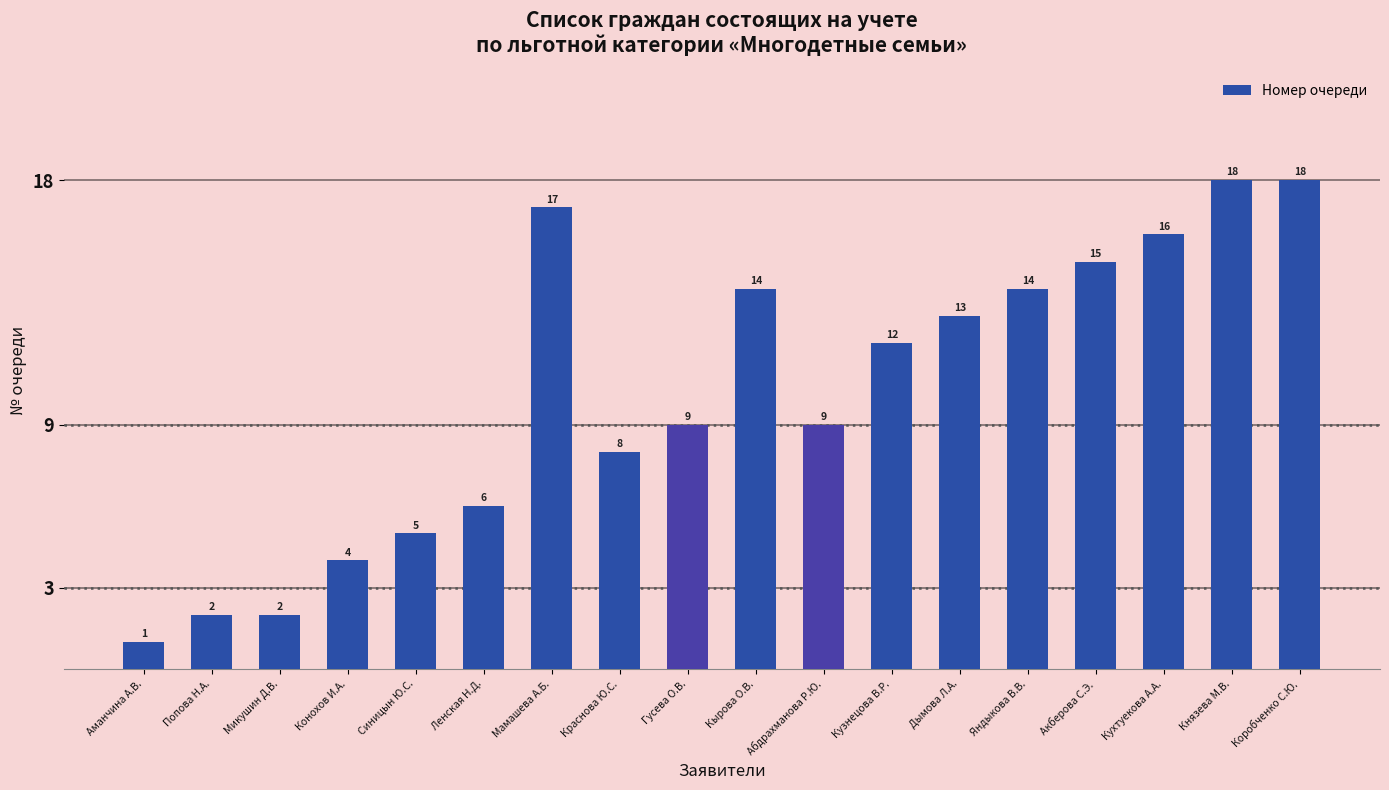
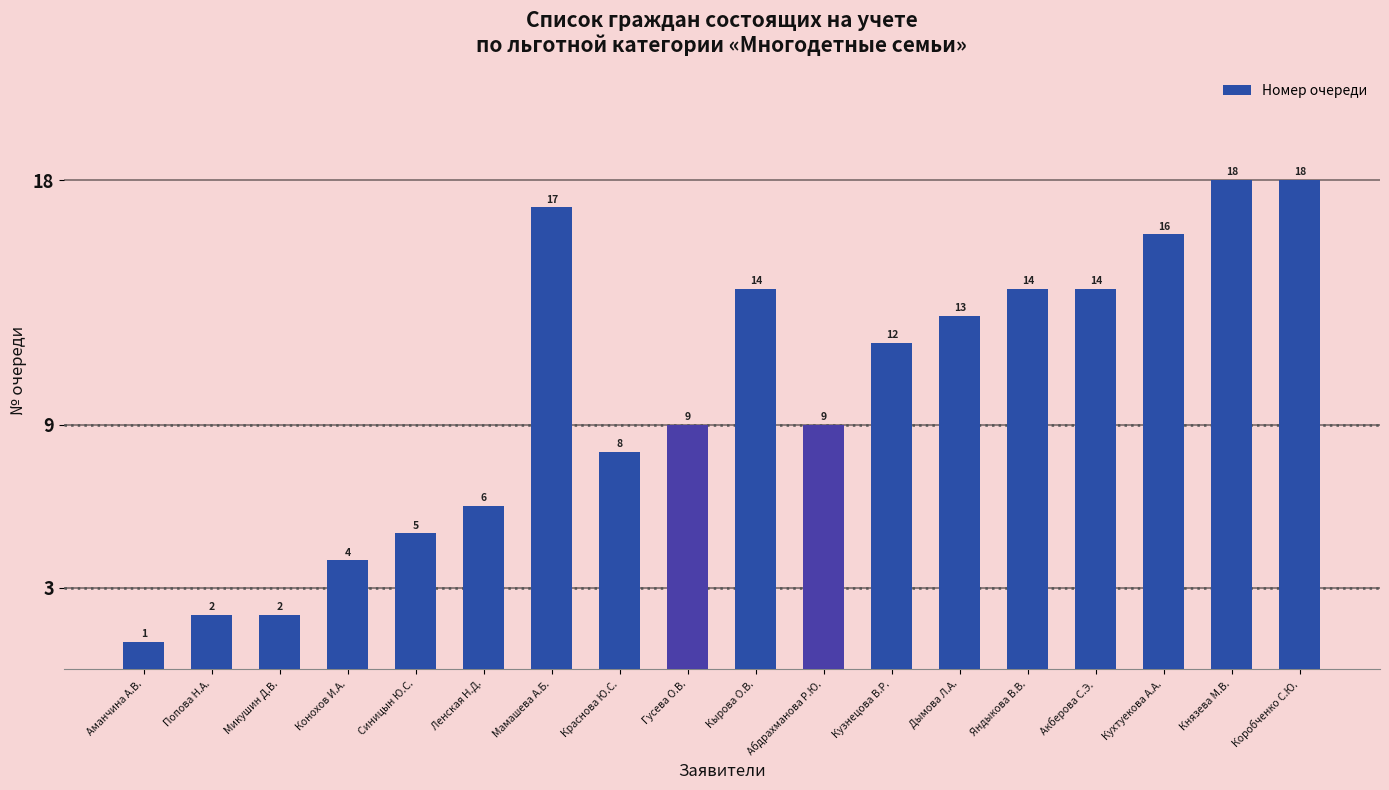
Акберова С.Э.: 15 -> 14
